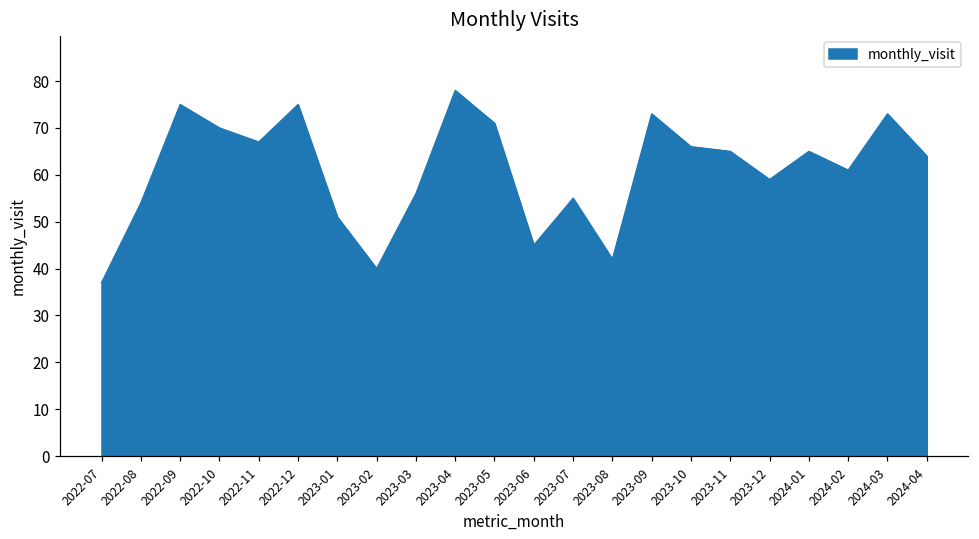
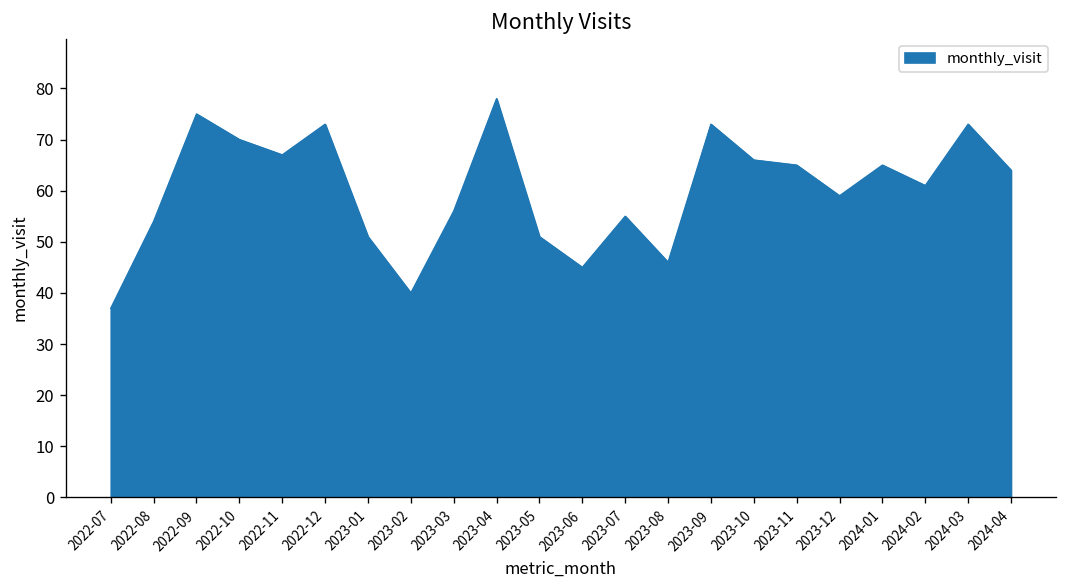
2022-12: 75 -> 73
2023-05: 71 -> 51
2023-08: 42 -> 46
